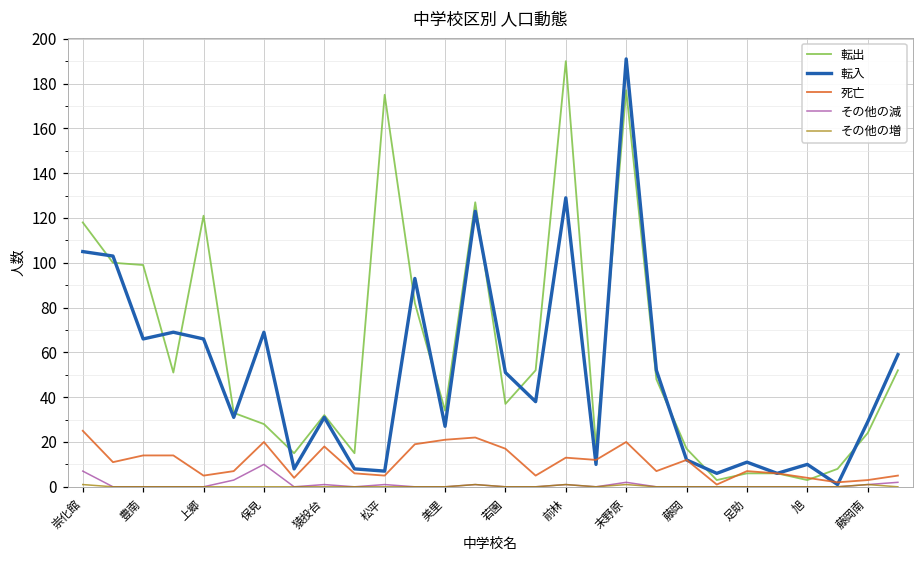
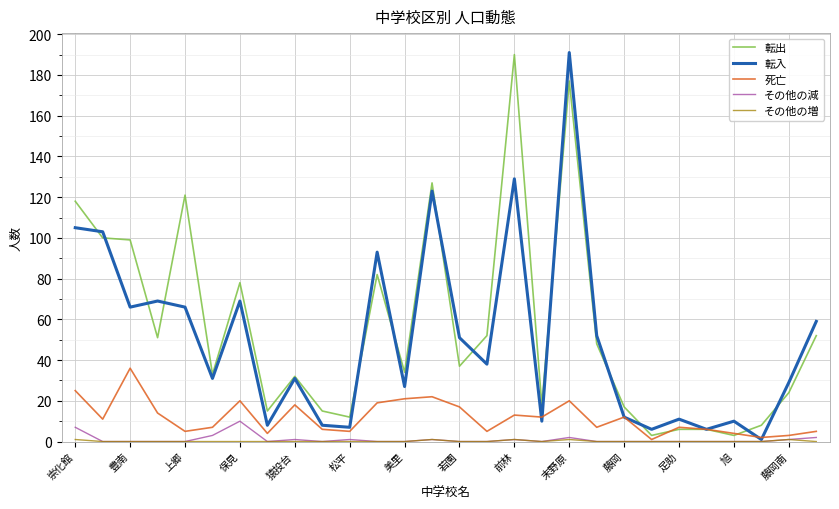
死亡, 豊南: 14 -> 36
転出, 保見: 28 -> 78
転出, 松平: 175 -> 12
